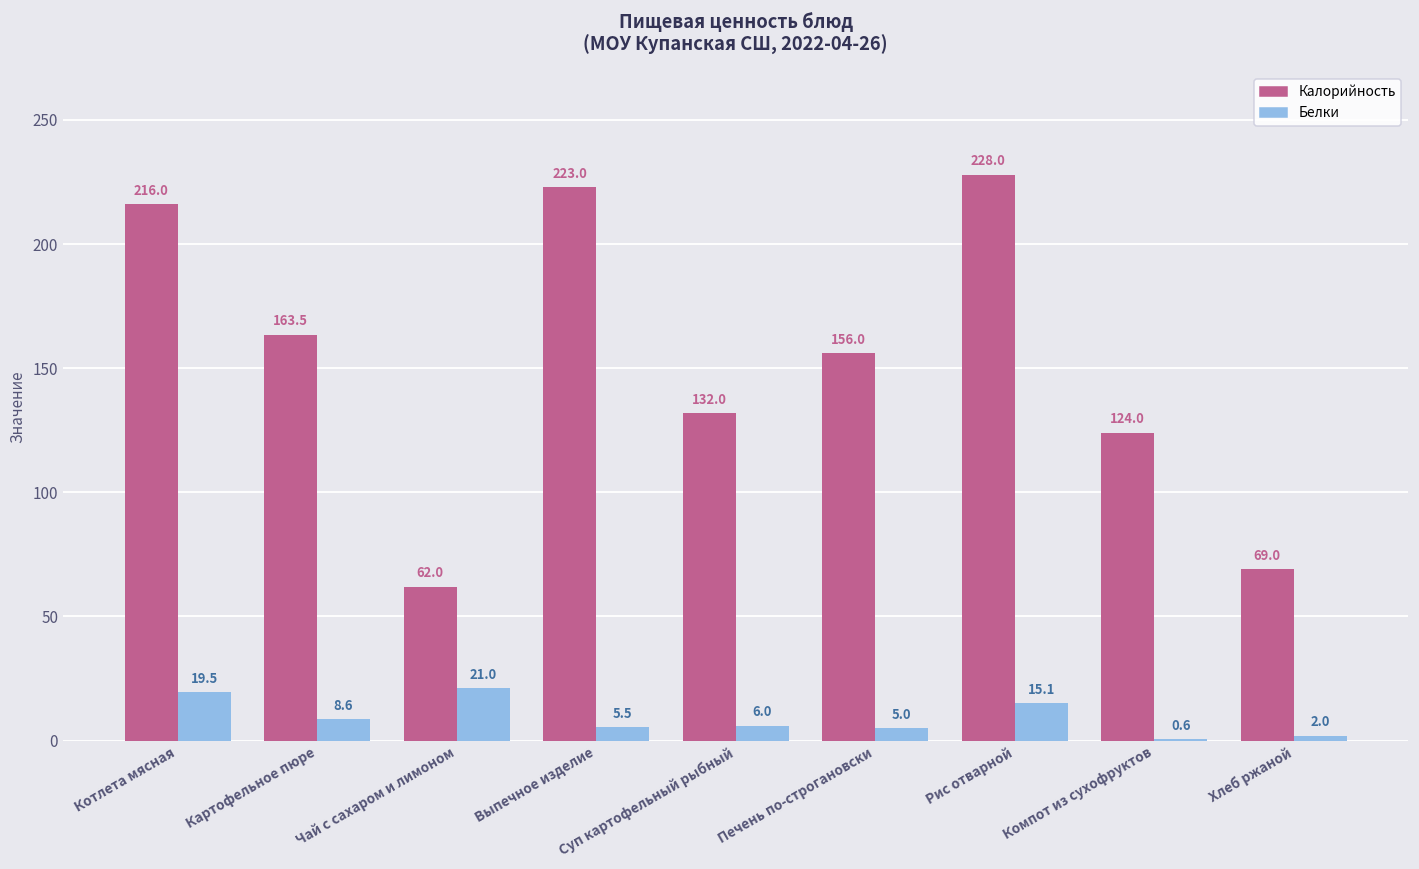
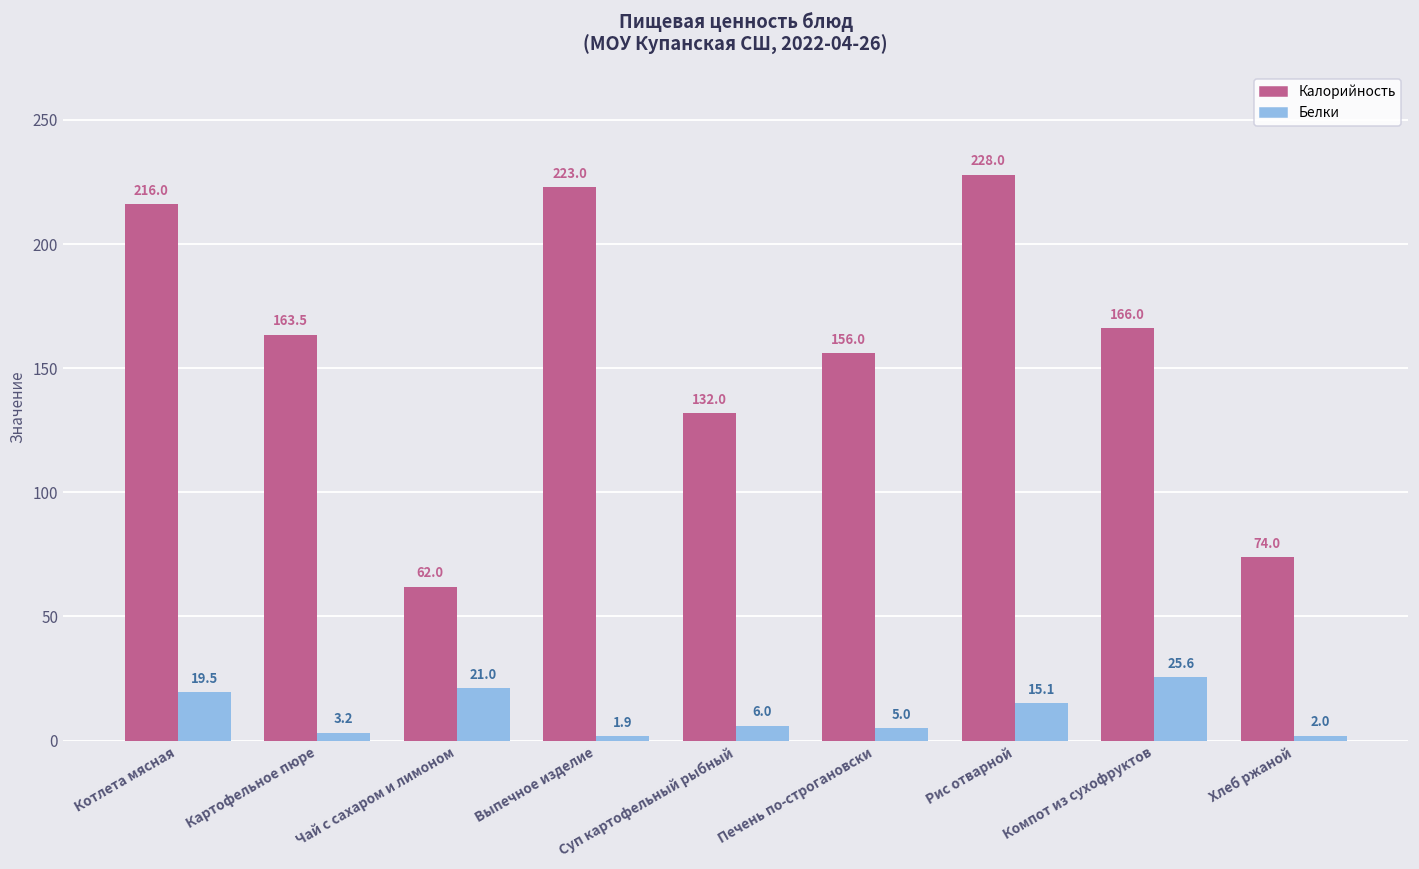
Белки, Картофельное пюре: 8.6 -> 3.2
Белки, Выпечное изделие: 5.5 -> 1.9
Калорийность, Компот из сухофруктов: 124.0 -> 166.0
Белки, Компот из сухофруктов: 0.6 -> 25.6
Калорийность, Хлеб ржаной: 69.0 -> 74.0
